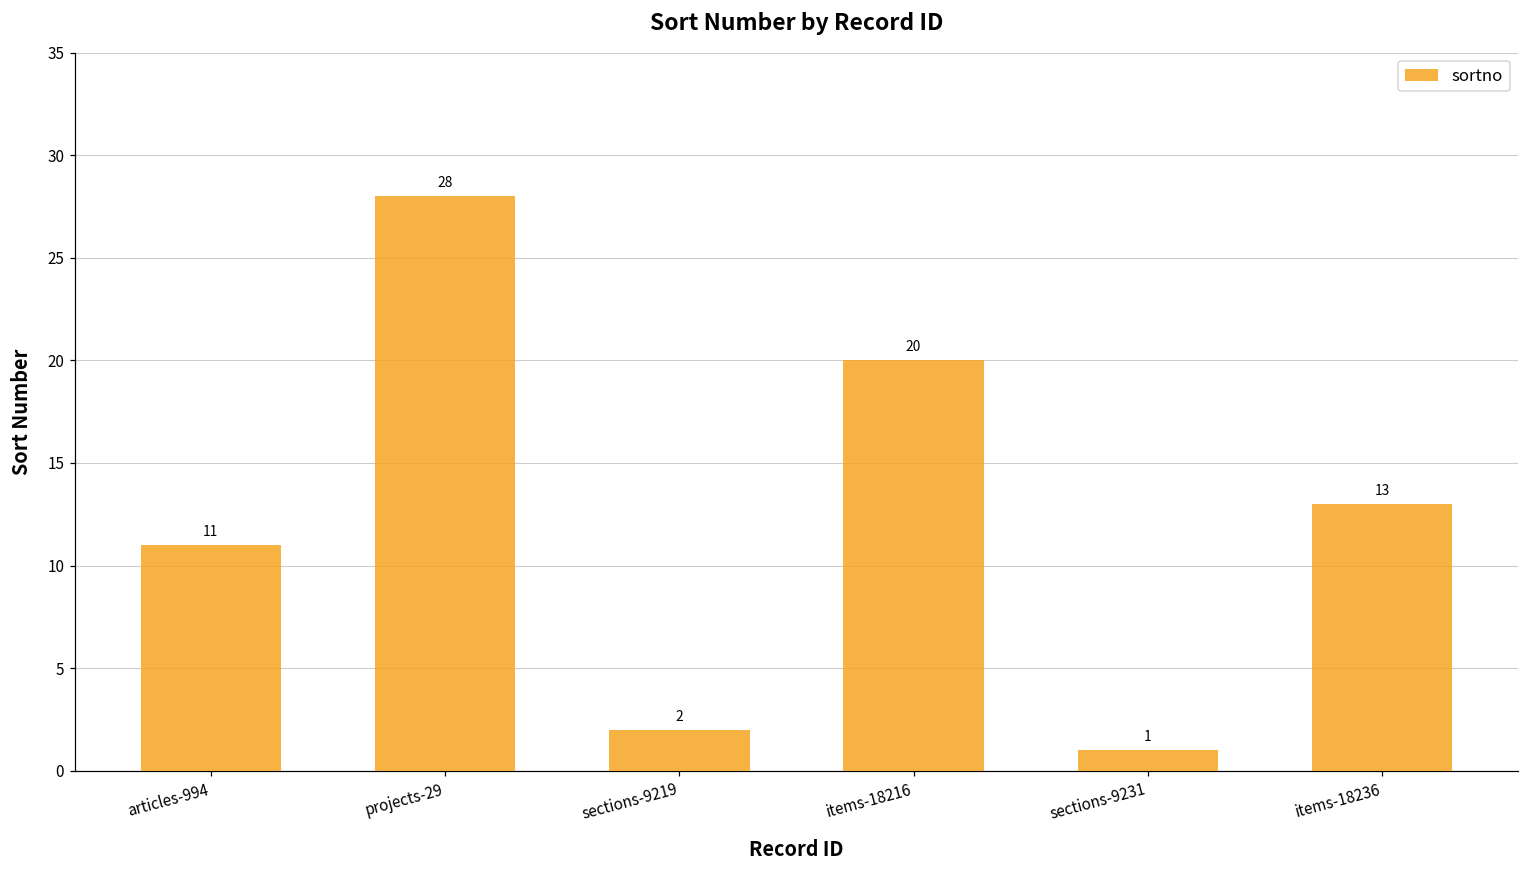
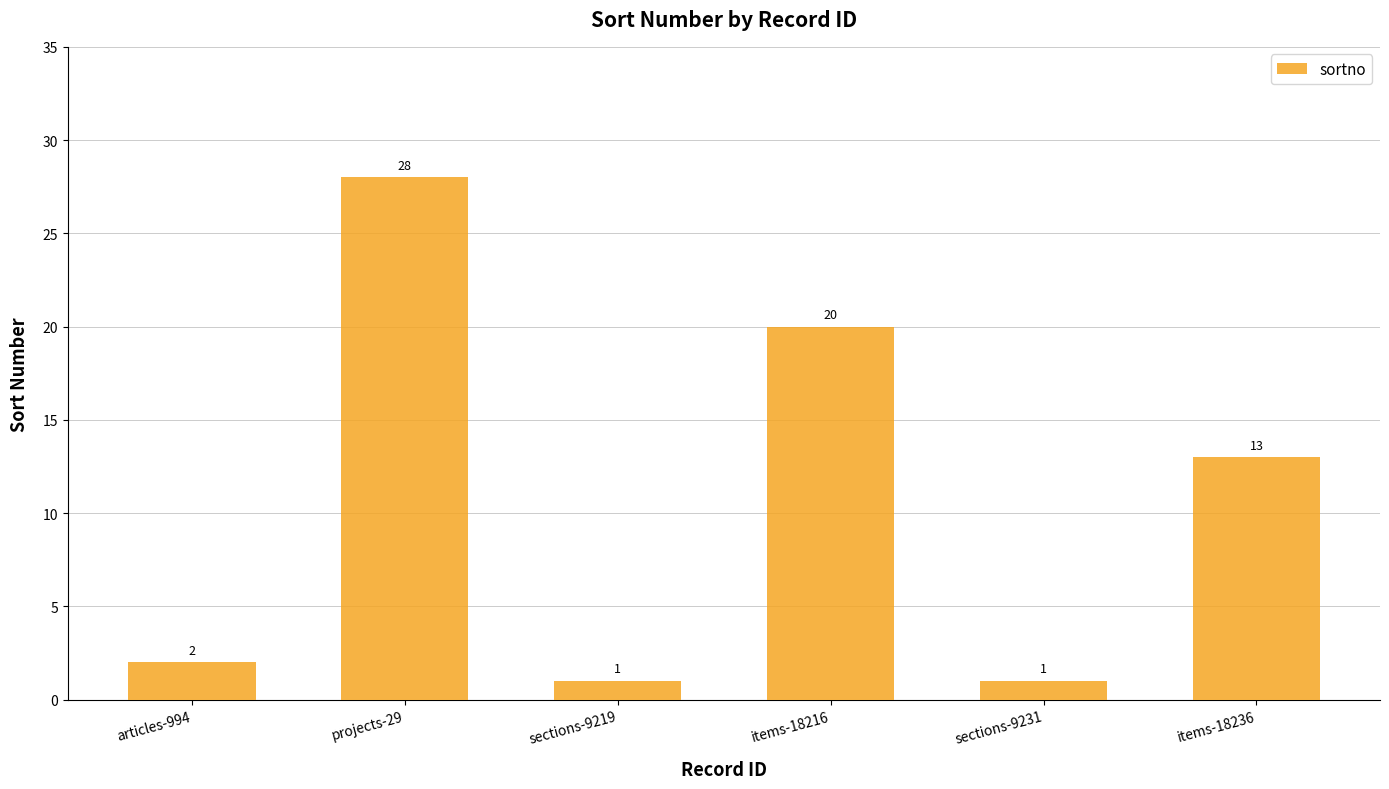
articles-994: 11 -> 2
sections-9219: 2 -> 1
